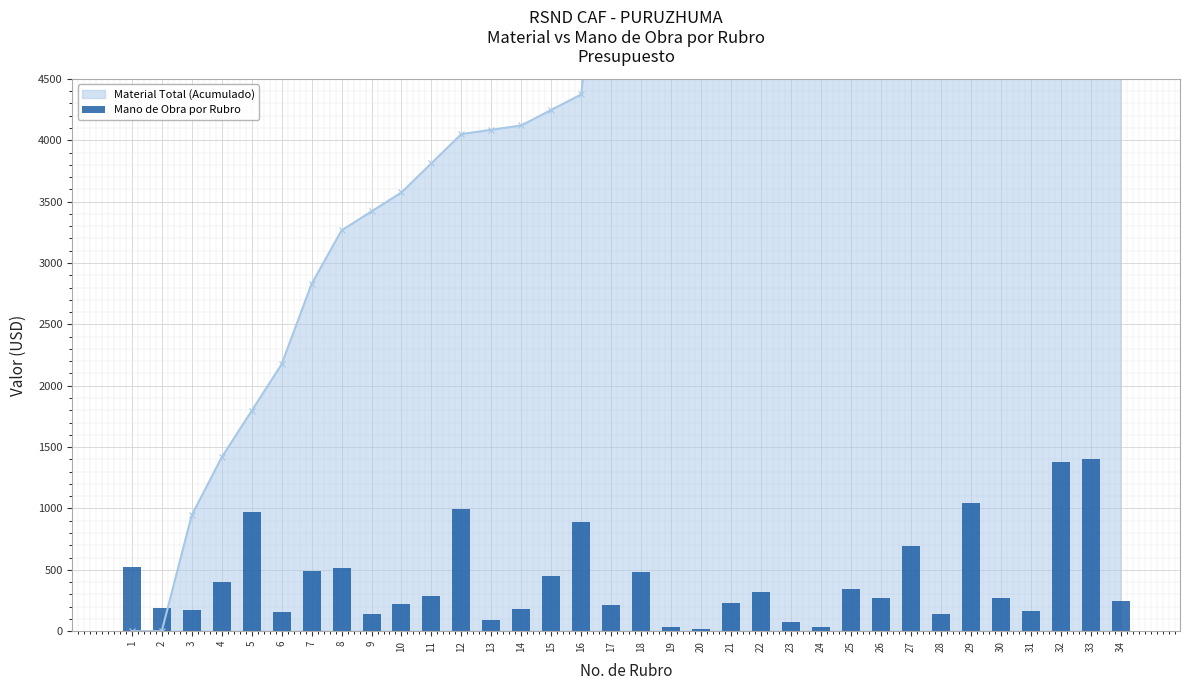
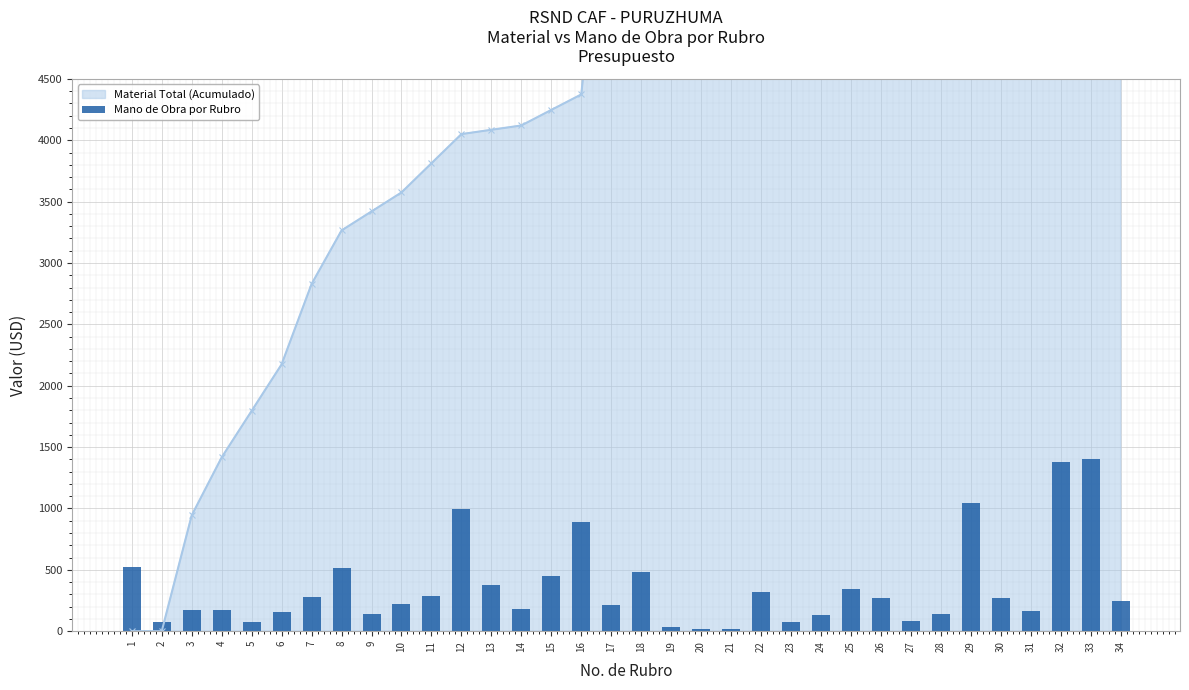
Mano de Obra por Rubro, 2: 190 -> 80
Mano de Obra por Rubro, 4: 400 -> 170
Mano de Obra por Rubro, 5: 970 -> 70
Mano de Obra por Rubro, 7: 490 -> 280
Mano de Obra por Rubro, 13: 90 -> 380
Mano de Obra por Rubro, 21: 230 -> 10
Mano de Obra por Rubro, 24: 40 -> 130
Mano de Obra por Rubro, 27: 690 -> 80
